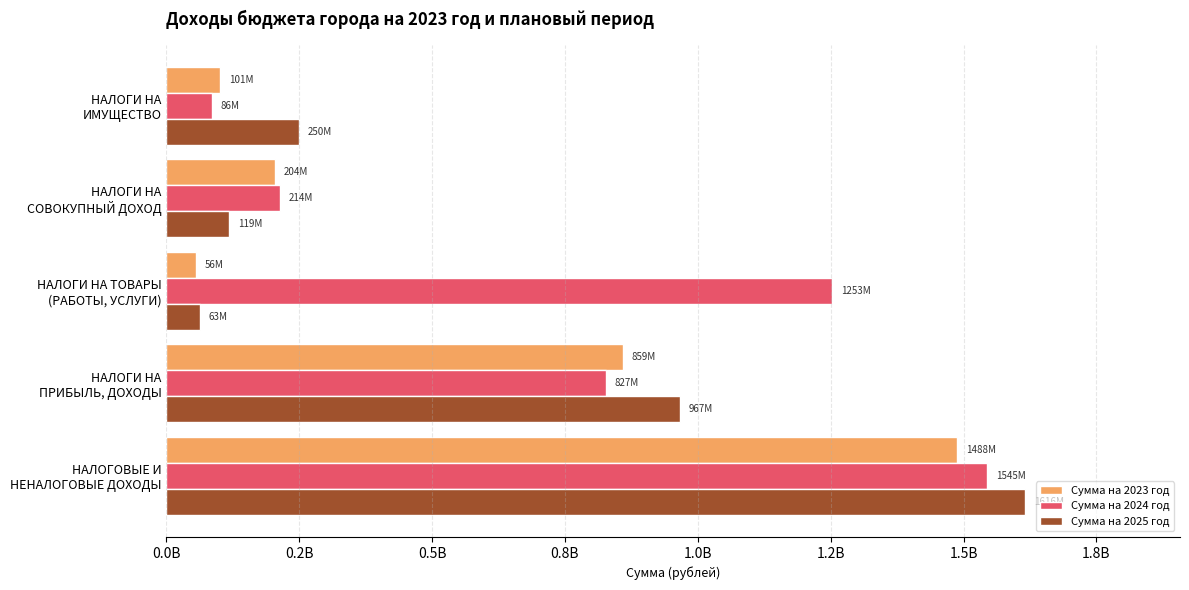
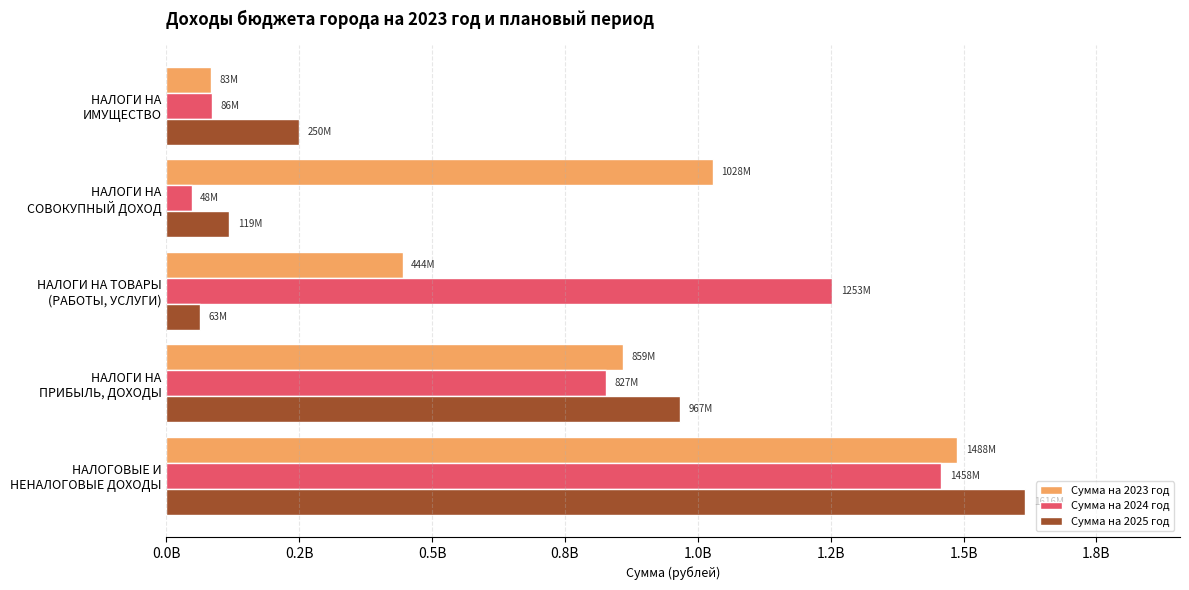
Сумма на 2023 год, НАЛОГИ НА ИМУЩЕСТВО: 101M -> 83M
Сумма на 2023 год, НАЛОГИ НА СОВОКУПНЫЙ ДОХОД: 204M -> 1028M
Сумма на 2024 год, НАЛОГИ НА СОВОКУПНЫЙ ДОХОД: 214M -> 48M
Сумма на 2023 год, НАЛОГИ НА ТОВАРЫ (РАБОТЫ, УСЛУГИ): 56M -> 444M
Сумма на 2024 год, НАЛОГОВЫЕ И НЕНАЛОГОВЫЕ ДОХОДЫ: 1545M -> 1458M
